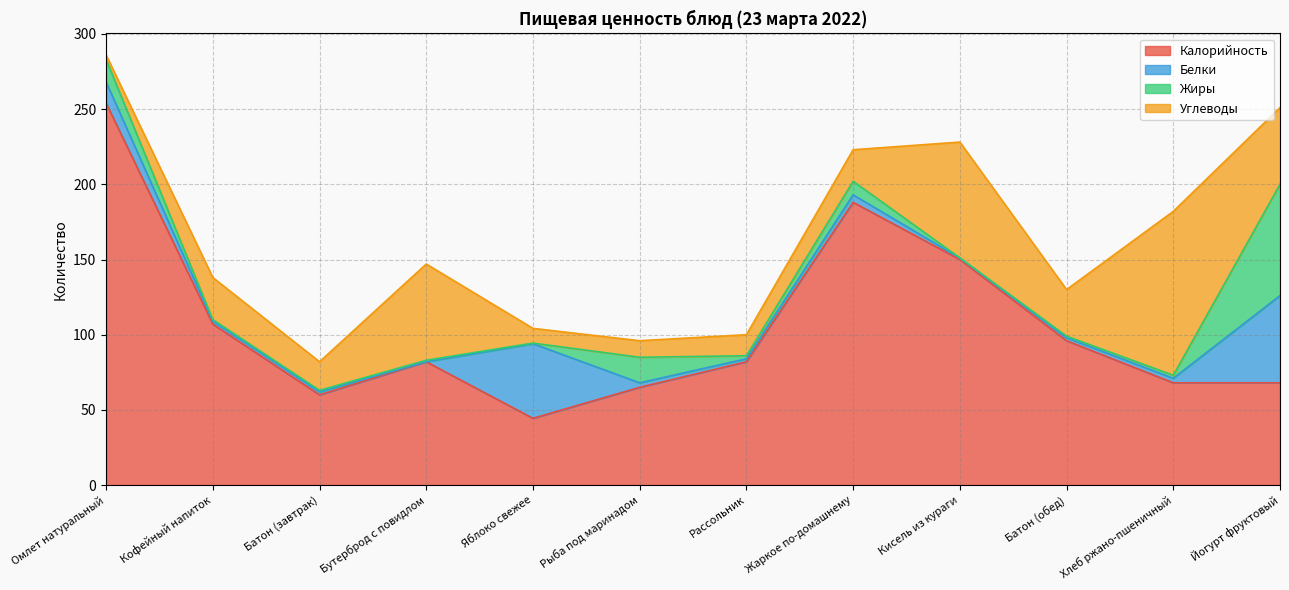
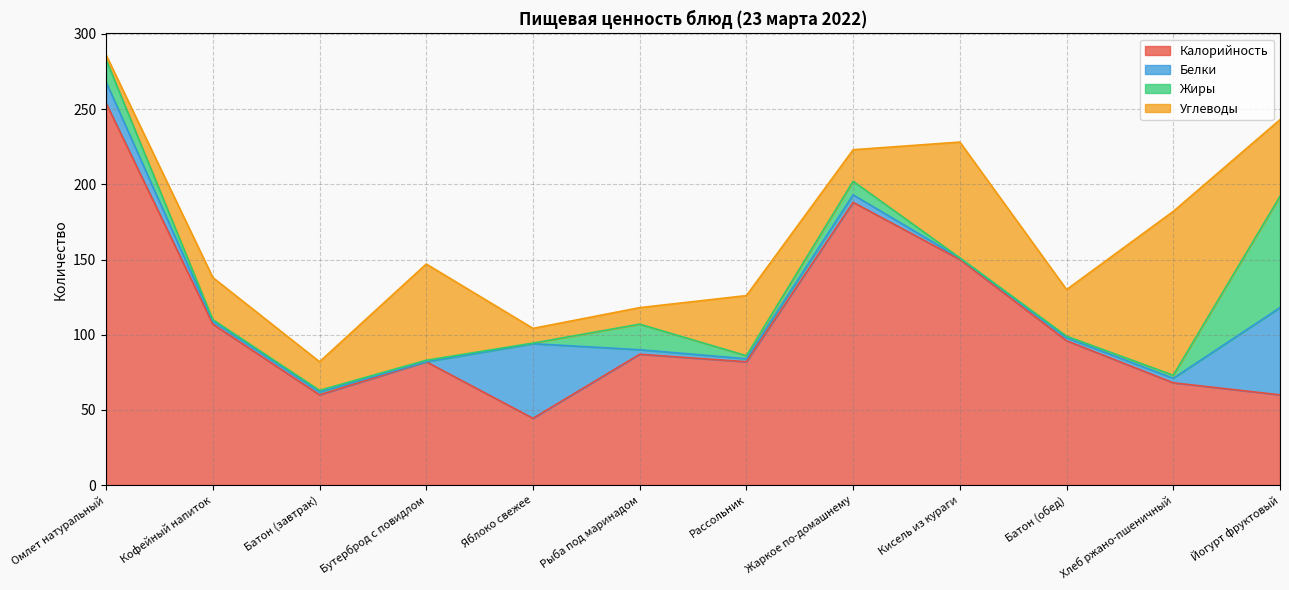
Калорийность, Рыба под маринадом: 65 -> 87
Углеводы, Рассольник: 14 -> 40
Калорийность, Йогурт фруктовый: 68 -> 60
